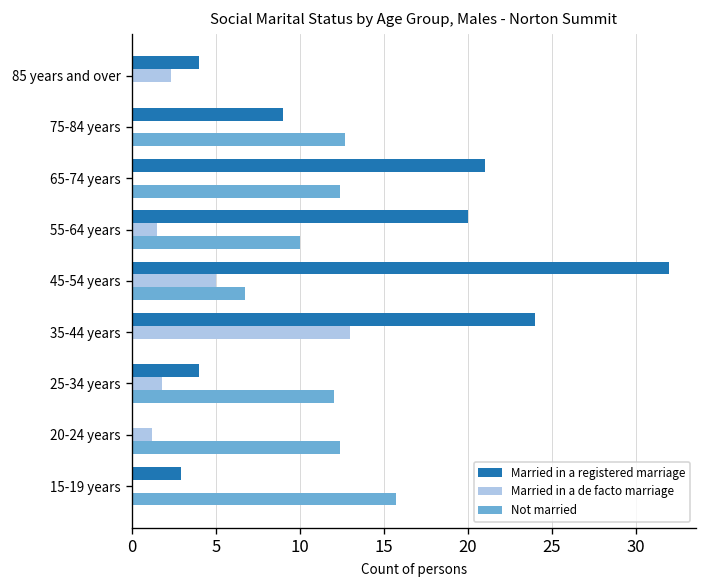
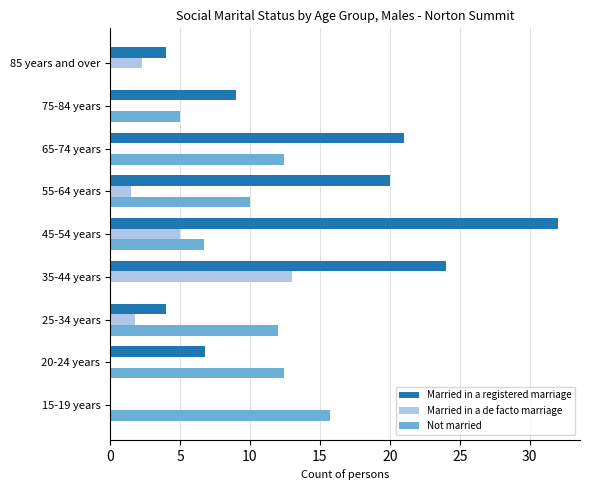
Not married, 75-84 years: 12.7 -> 5.0
Married in a registered marriage, 20-24 years: 0.0 -> 6.8
Married in a de facto marriage, 20-24 years: 1.2 -> 0.0
Married in a registered marriage, 15-19 years: 2.9 -> 0.0
